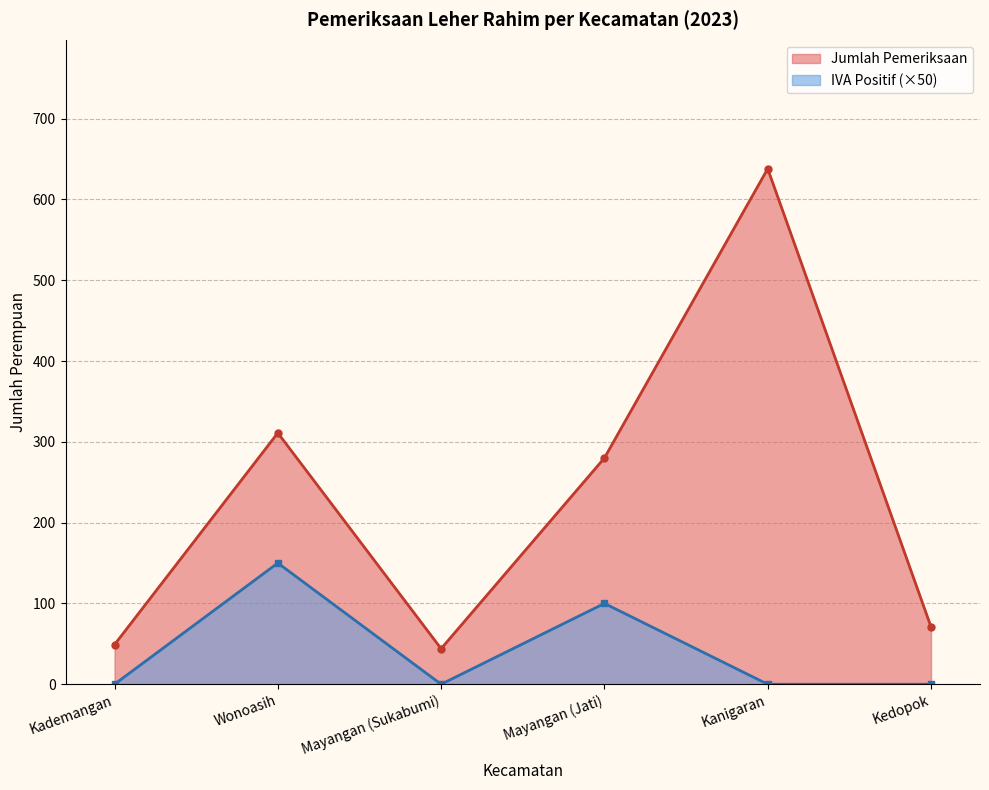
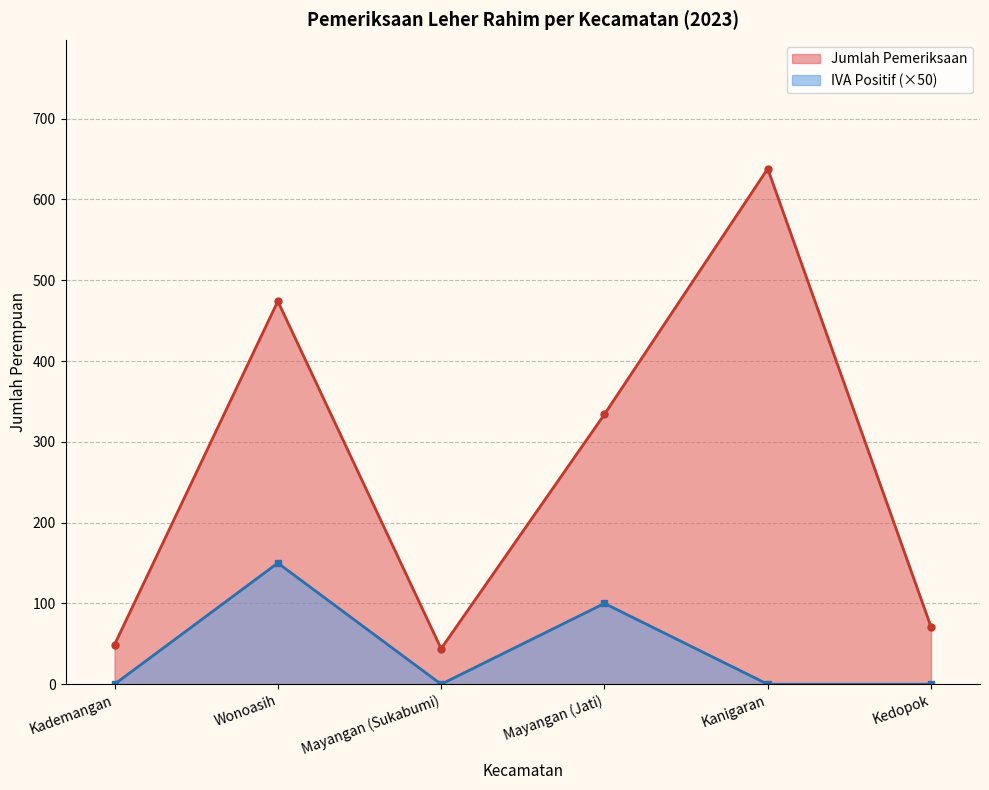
Jumlah Pemeriksaan, Wonoasih: 310 -> 470
Jumlah Pemeriksaan, Mayangan (Jati): 280 -> 330
